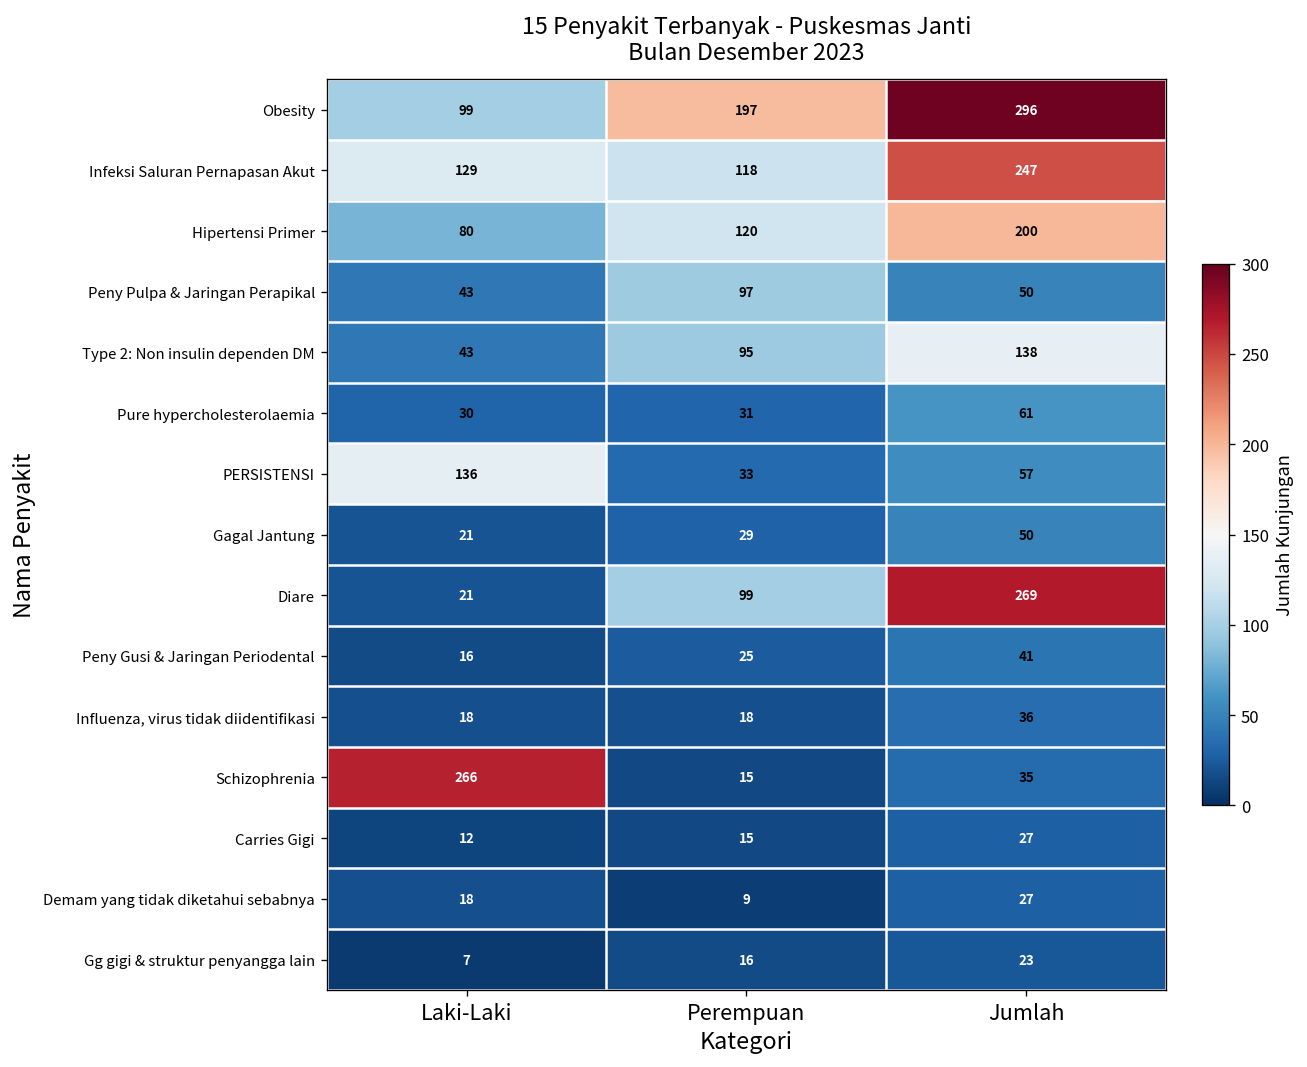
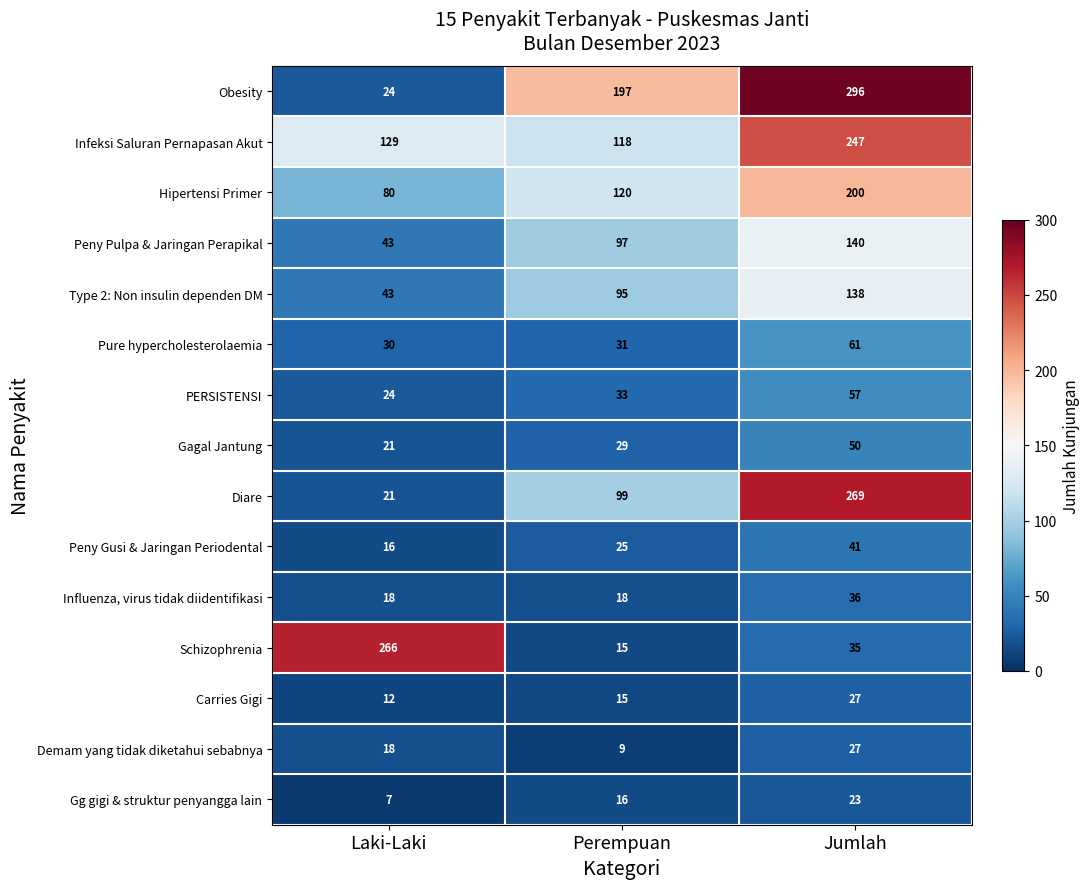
Obesity, Laki-Laki: 99 -> 24
Peny Pulpa & Jaringan Perapikal, Jumlah: 50 -> 140
PERSISTENSI, Laki-Laki: 136 -> 24
